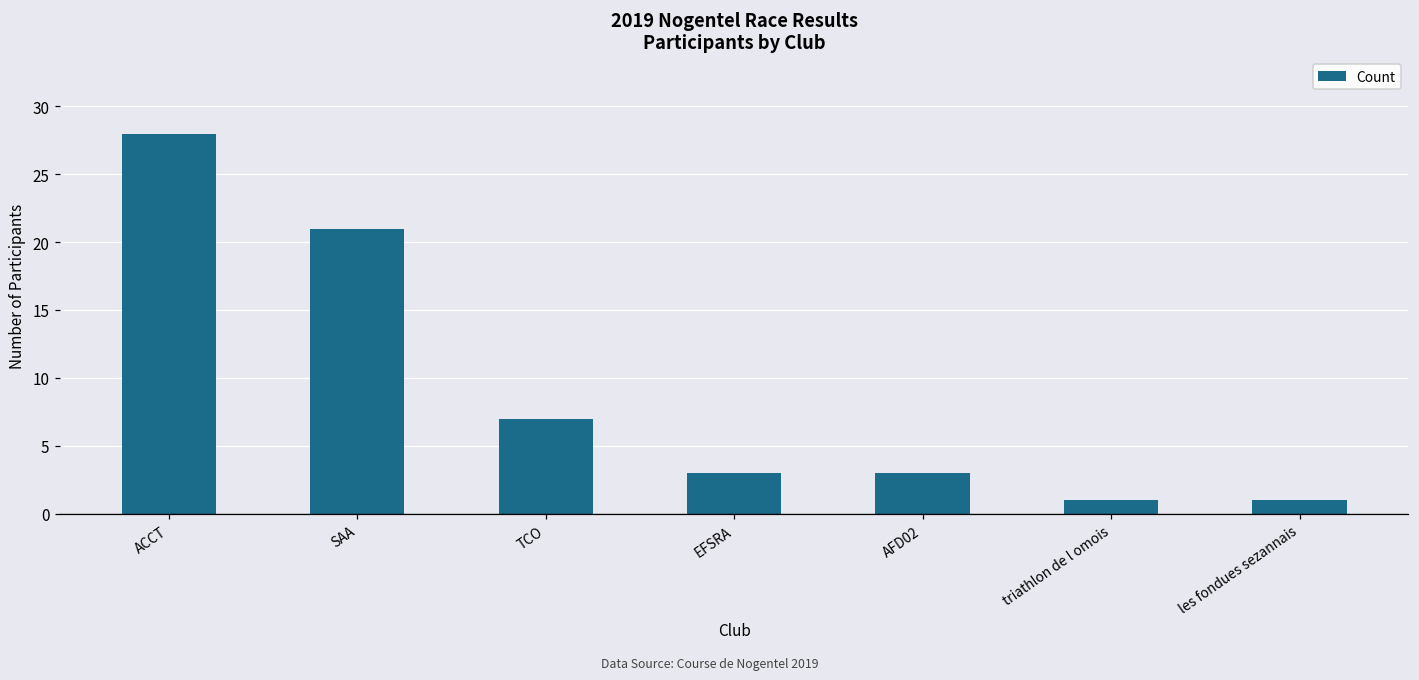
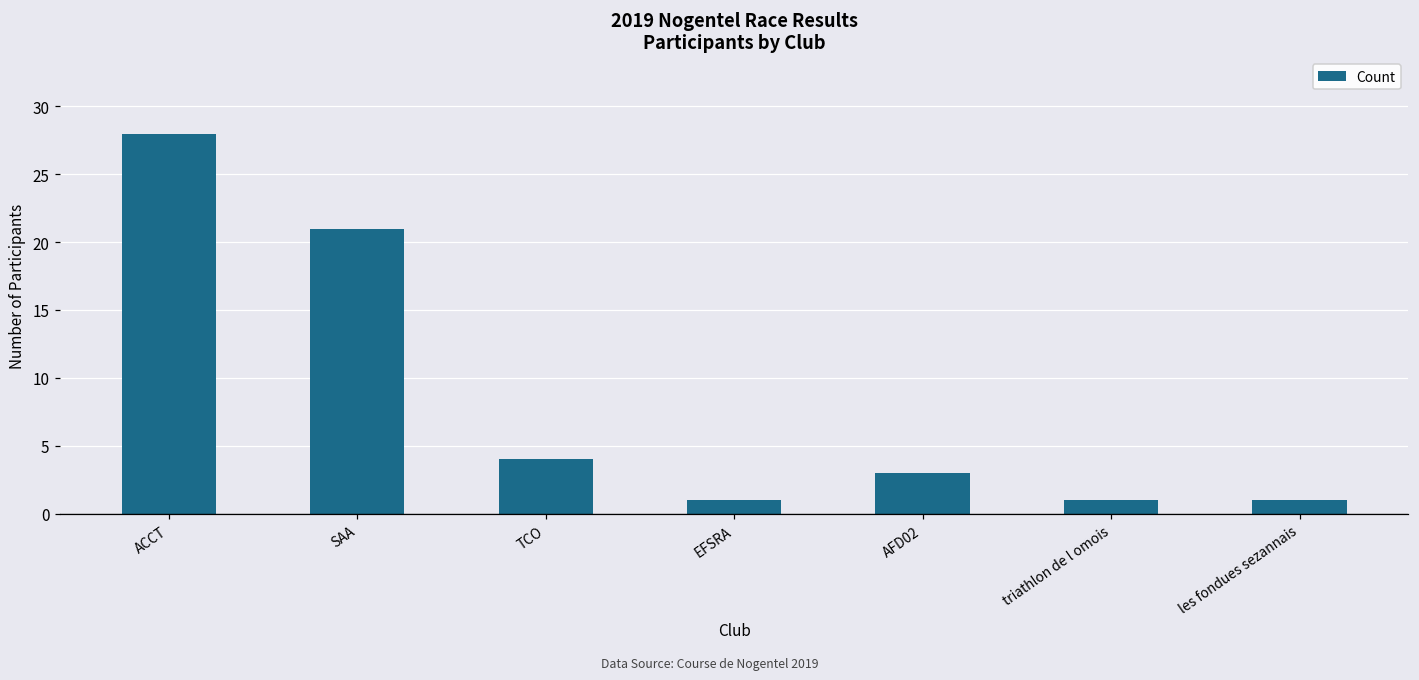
TCO: 7 -> 4
EFSRA: 3 -> 1
